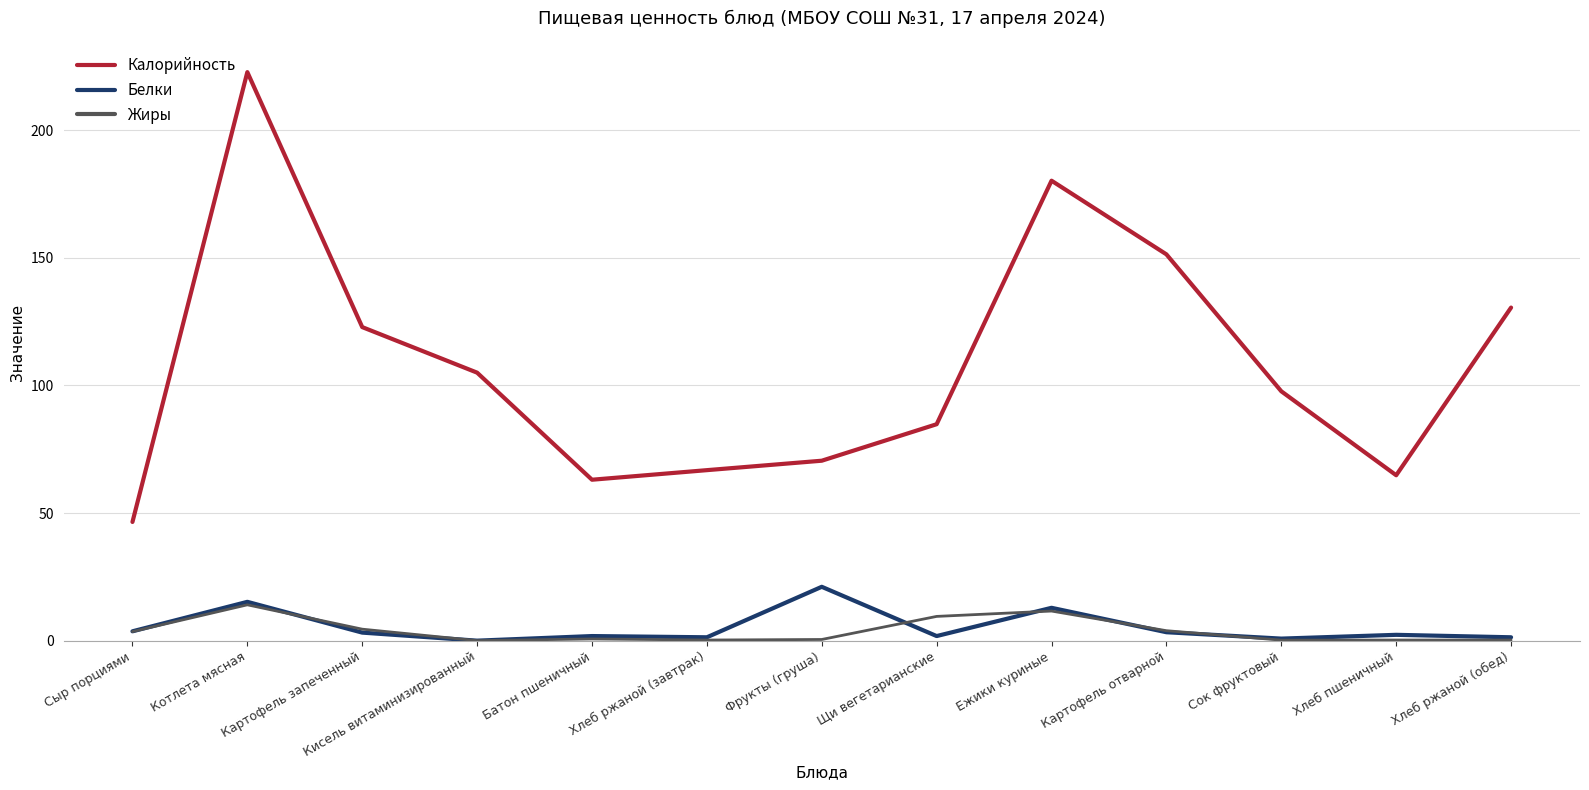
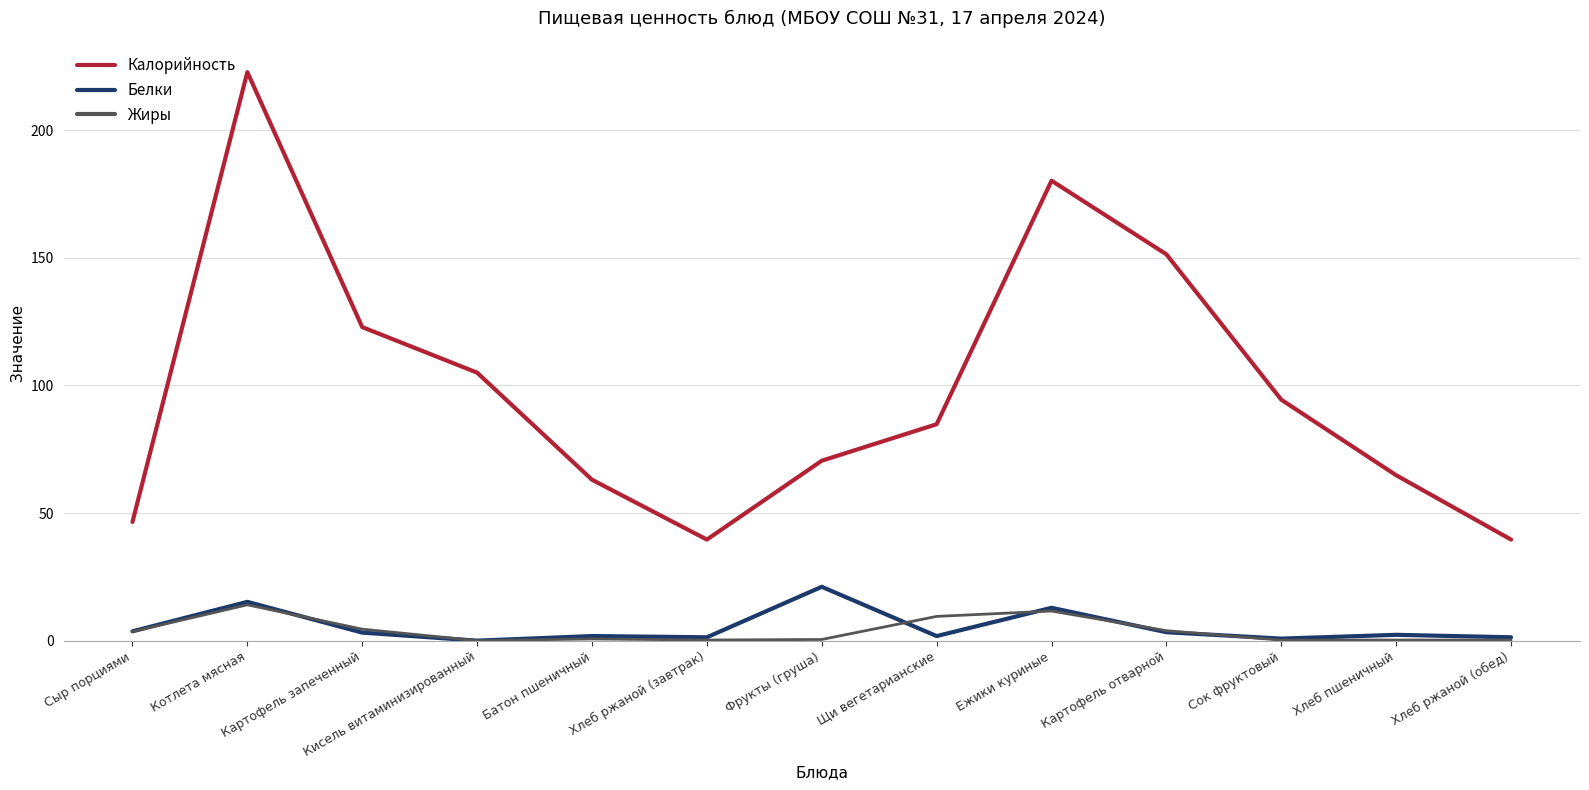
Калорийность, Хлеб ржаной (завтрак): 67 -> 40
Калорийность, Сок фруктовый: 98 -> 94
Калорийность, Хлеб ржаной (обед): 131 -> 40
